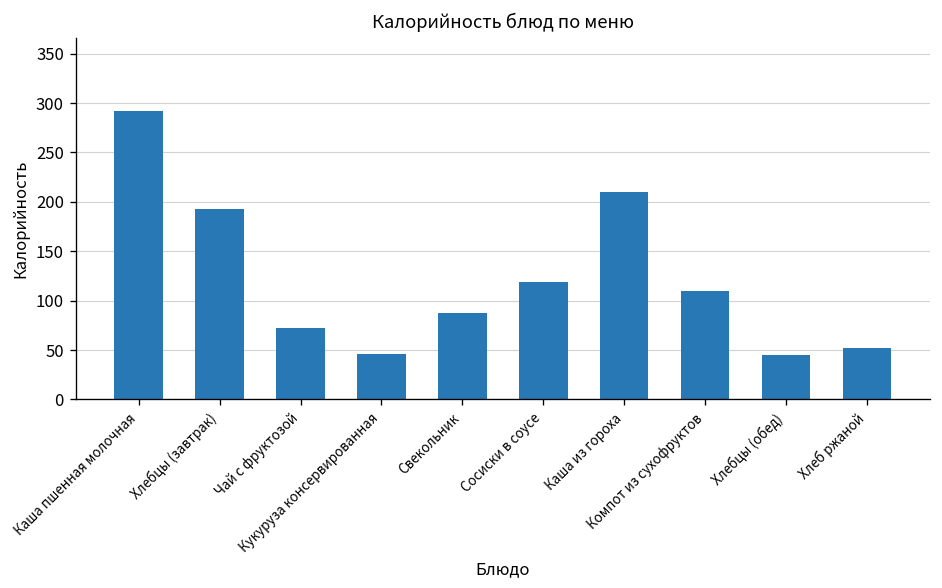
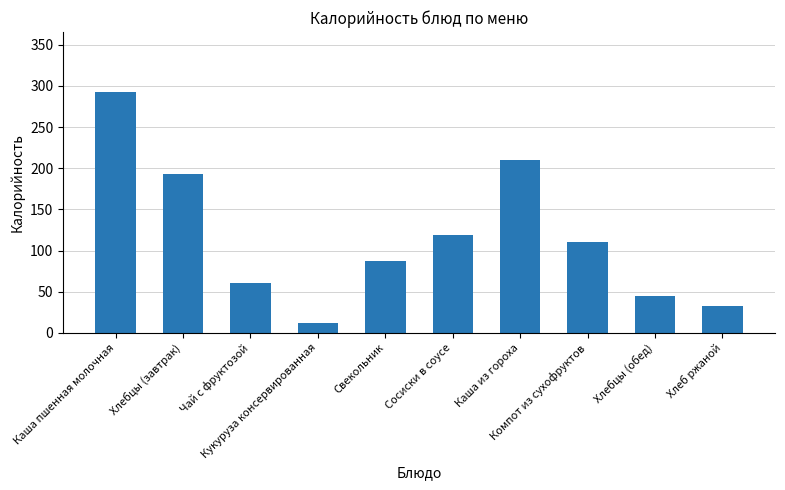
Чай с фруктозой: 70 -> 60
Кукуруза консервированная: 50 -> 10
Хлеб ржаной: 50 -> 30
